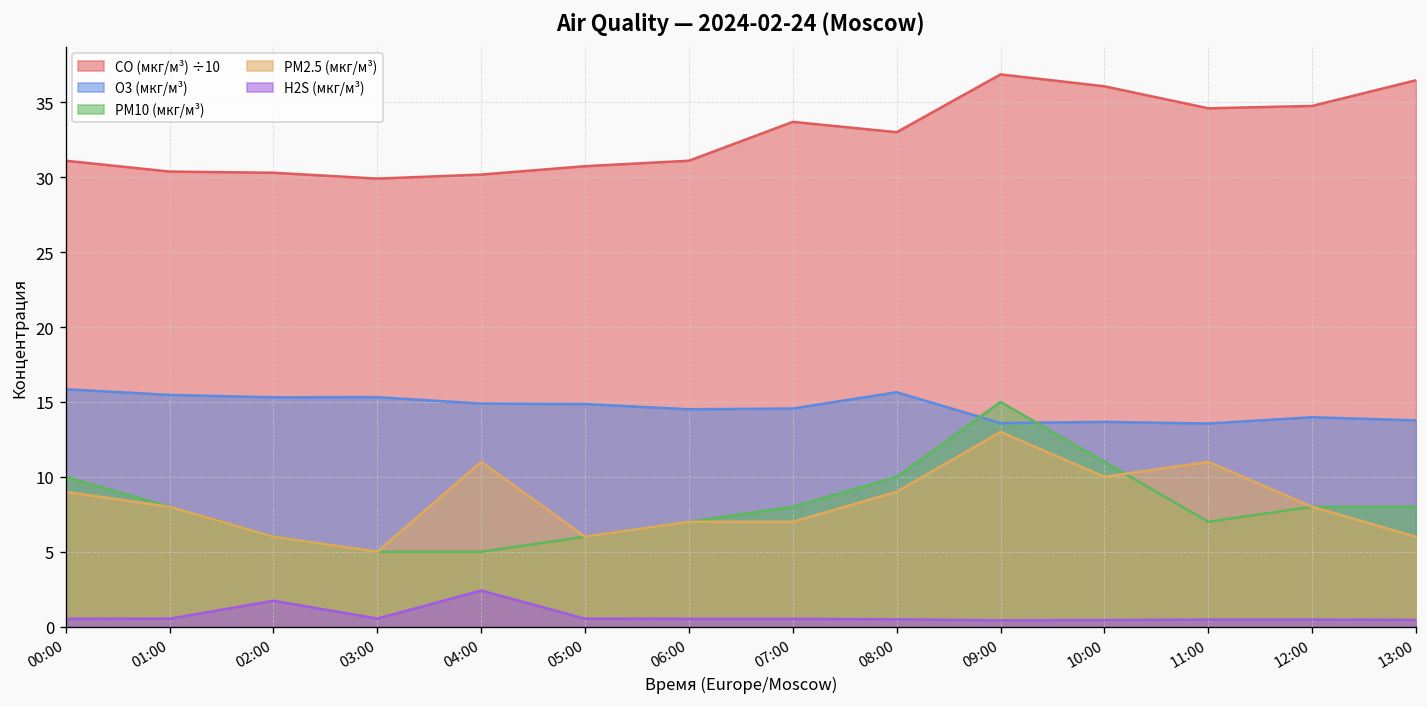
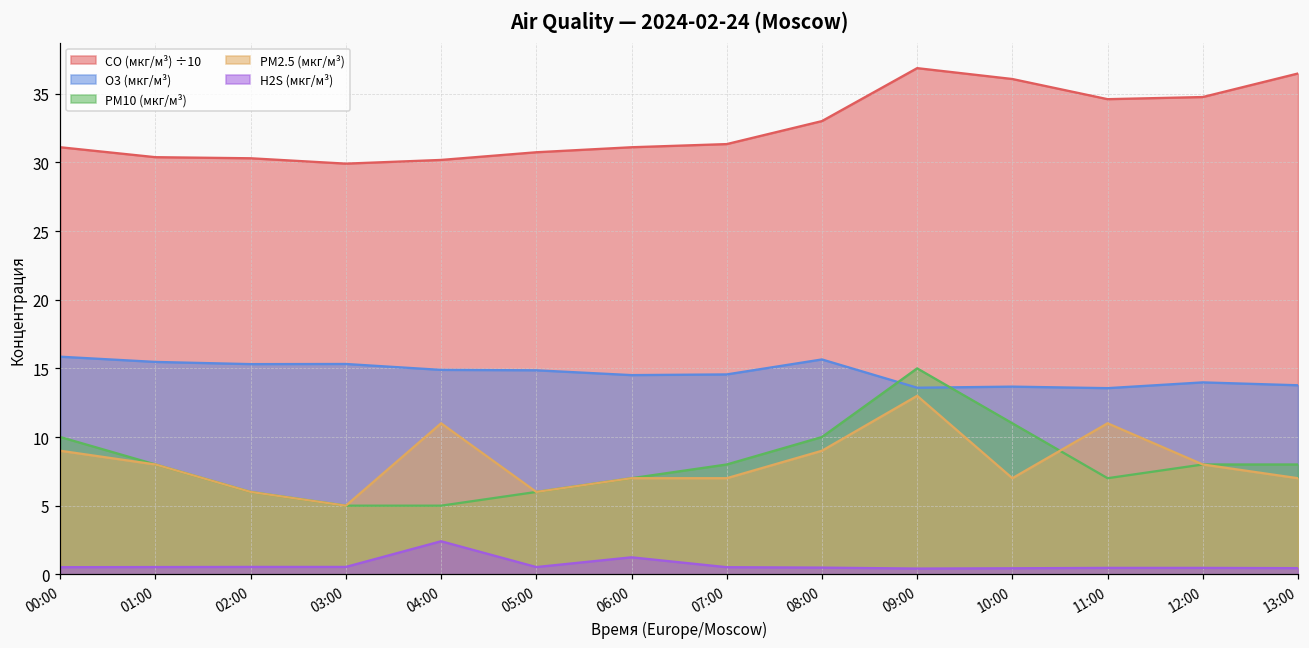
H2S (мкг/м³), 02:00: 1.7 -> 0.5
H2S (мкг/м³), 06:00: 0.5 -> 1.2
CO (мкг/м³) ÷10, 07:00: 33.7 -> 31.3
PM2.5 (мкг/м³), 10:00: 10 -> 7
PM2.5 (мкг/м³), 13:00: 6 -> 7
